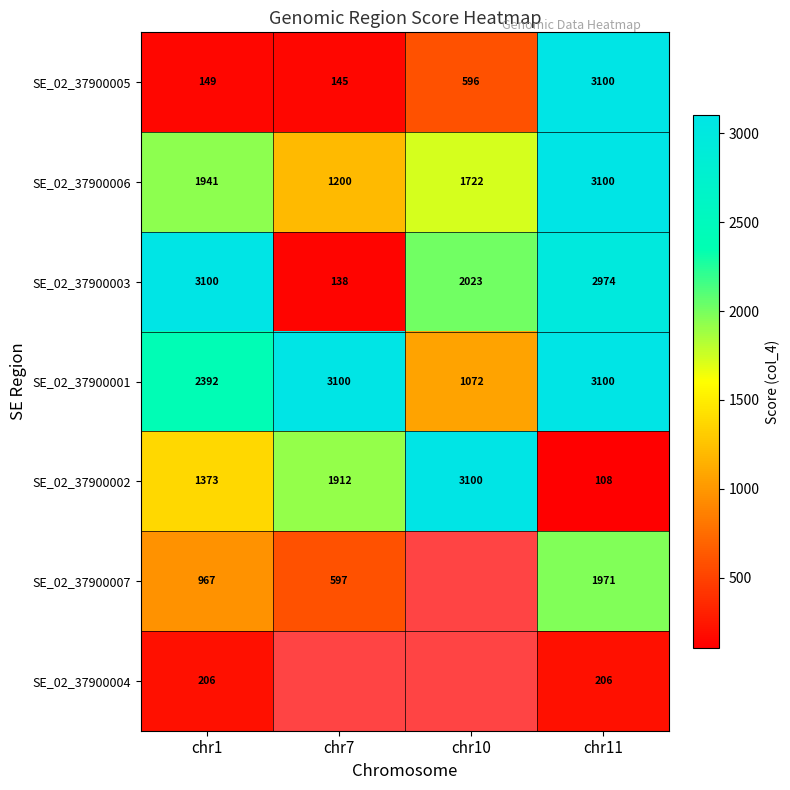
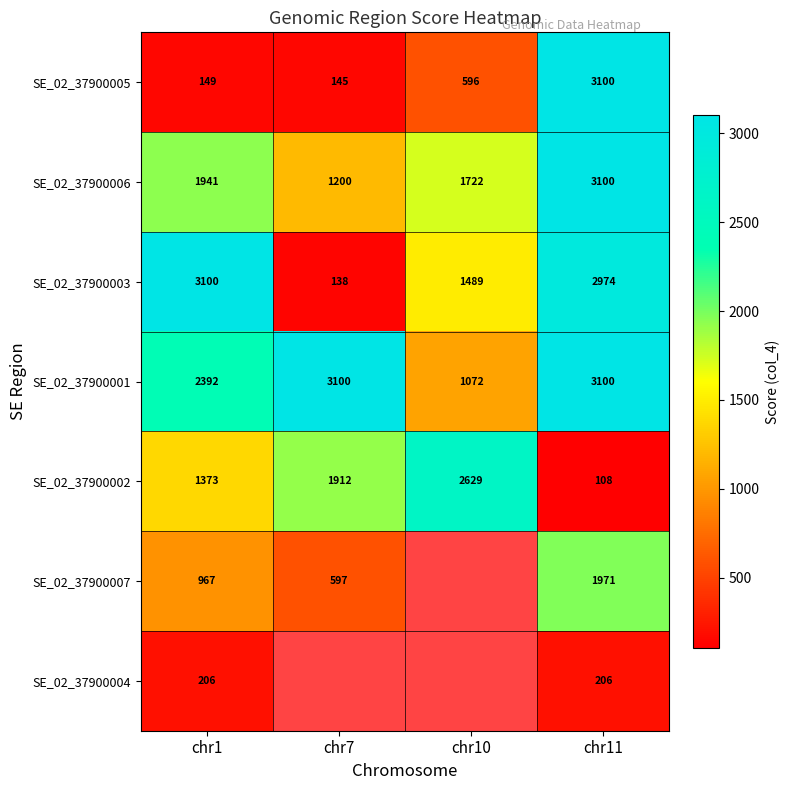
SE_02_37900003, chr10: 2023 -> 1489
SE_02_37900002, chr10: 3100 -> 2629
